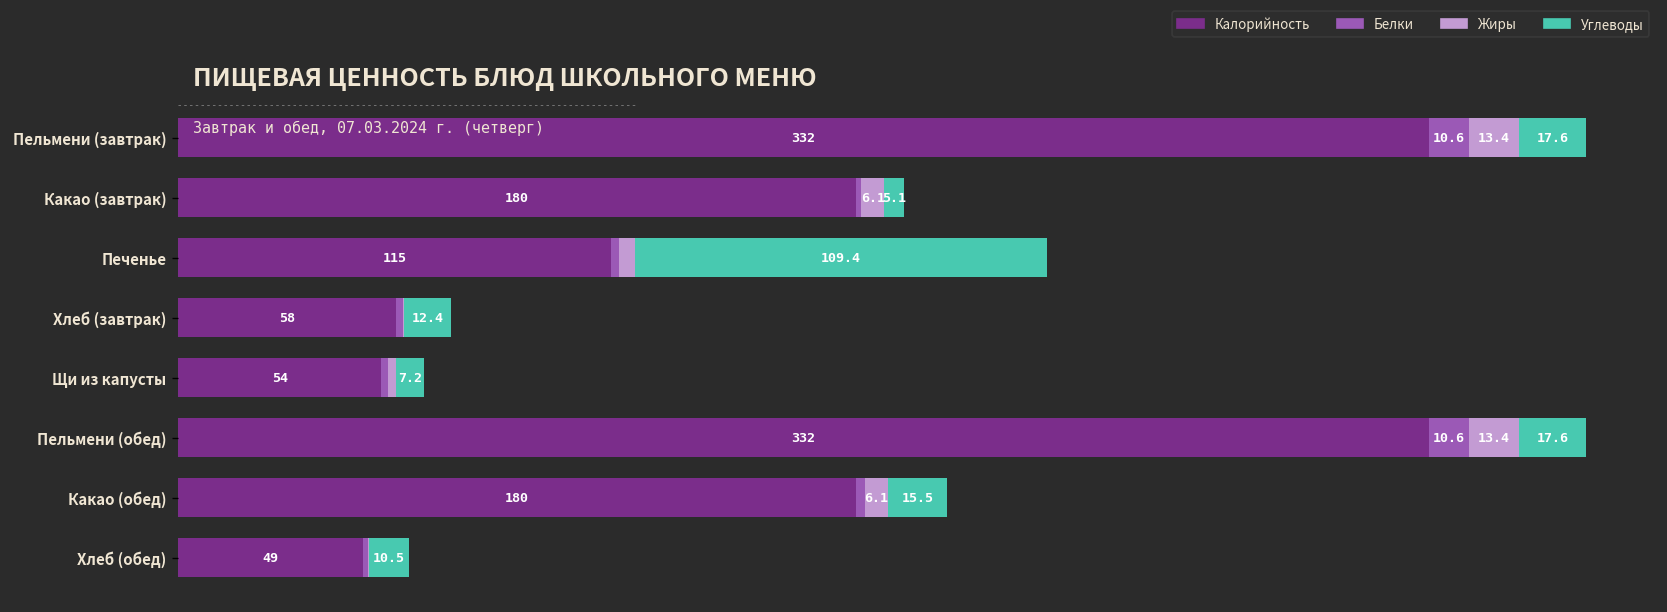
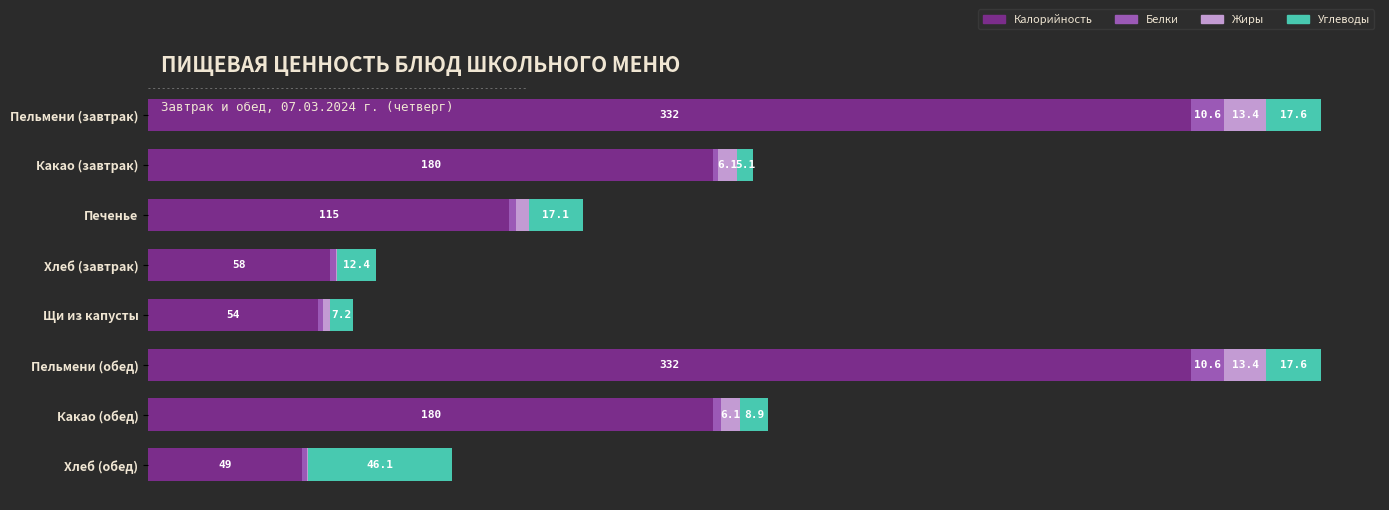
Углеводы, Печенье: 109.4 -> 17.1
Углеводы, Какао (обед): 15.5 -> 8.9
Углеводы, Хлеб (обед): 10.5 -> 46.1
